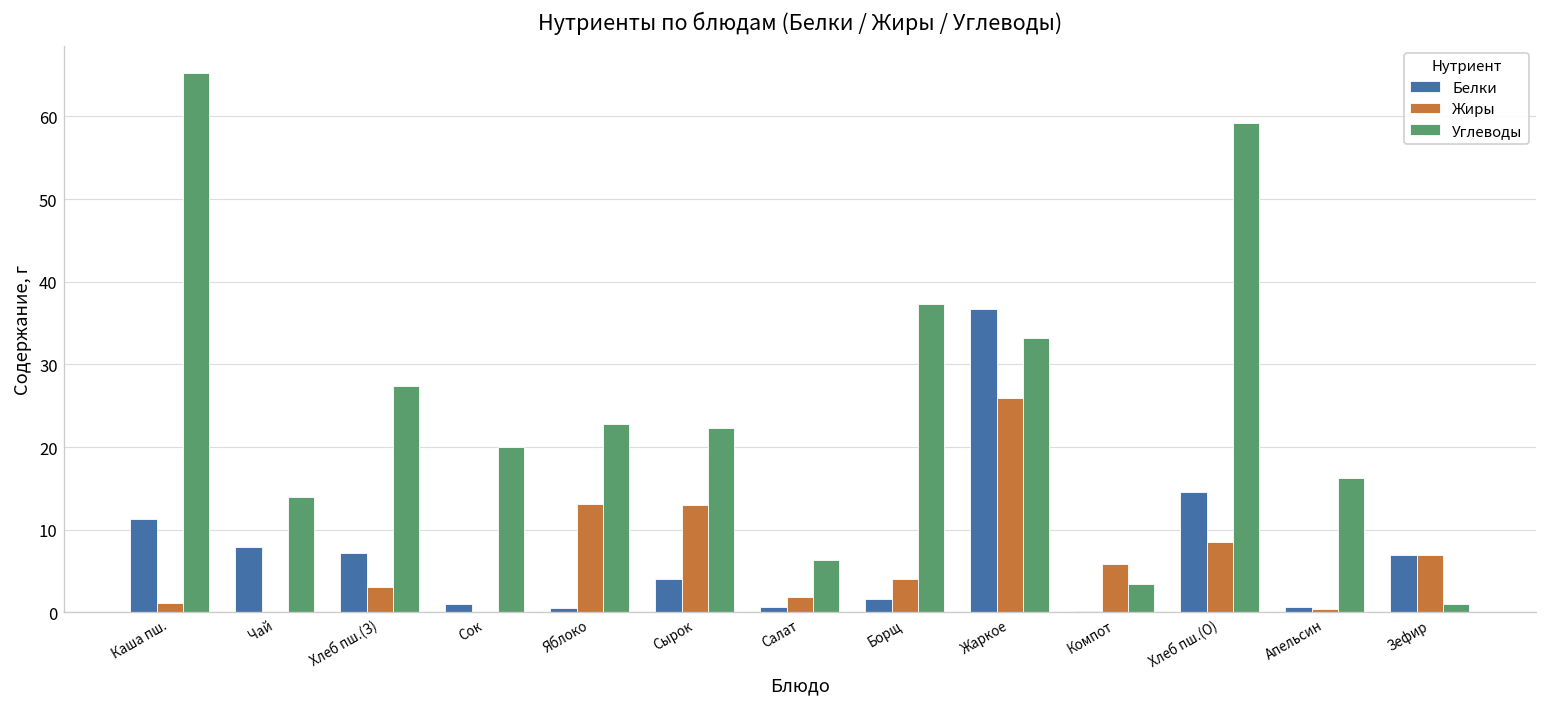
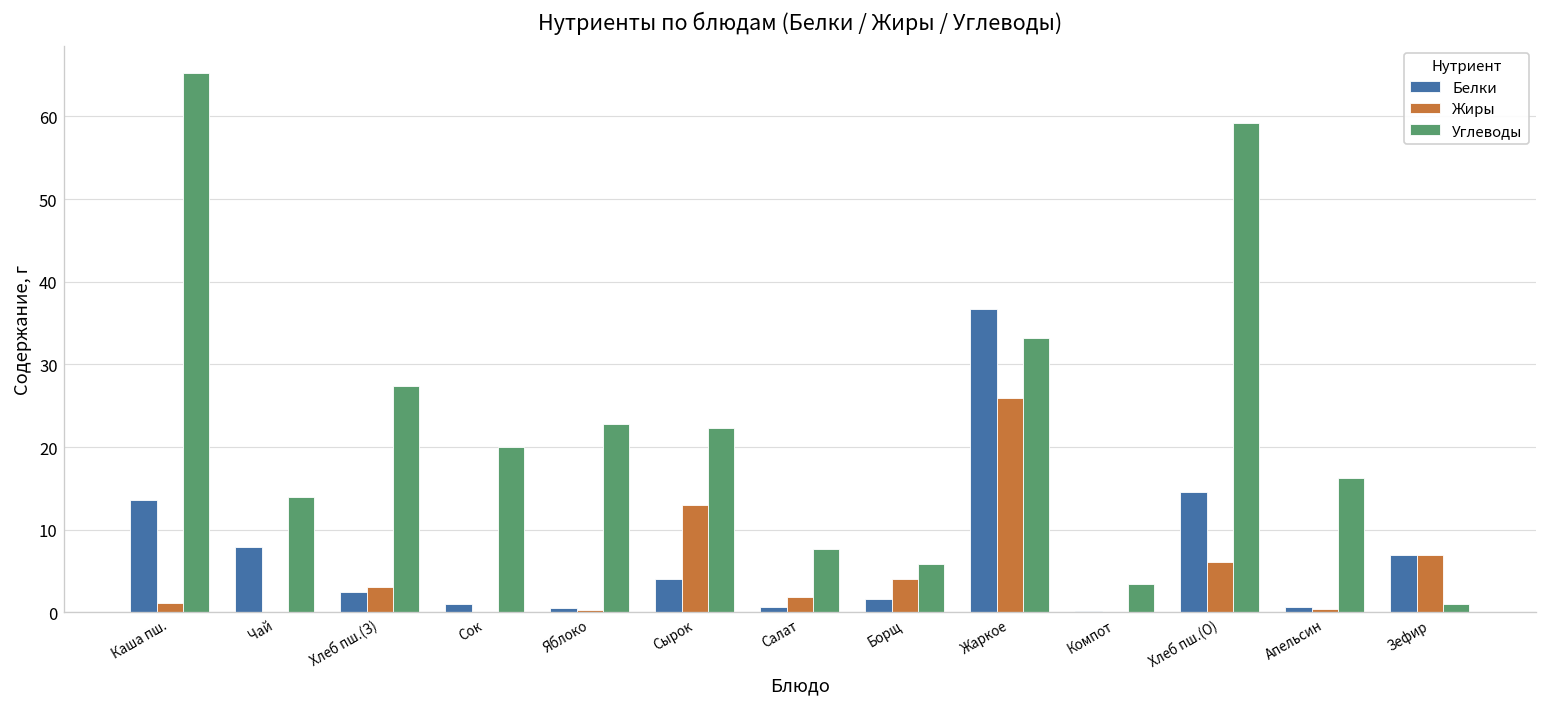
Белки, Каша пш.: 11 -> 14
Белки, Хлеб пш.(З): 7 -> 2
Жиры, Яблоко: 13 -> 0
Углеводы, Салат: 6 -> 8
Углеводы, Борщ: 37 -> 6
Жиры, Компот: 6 -> 0
Жиры, Хлеб пш.(О): 9 -> 6
